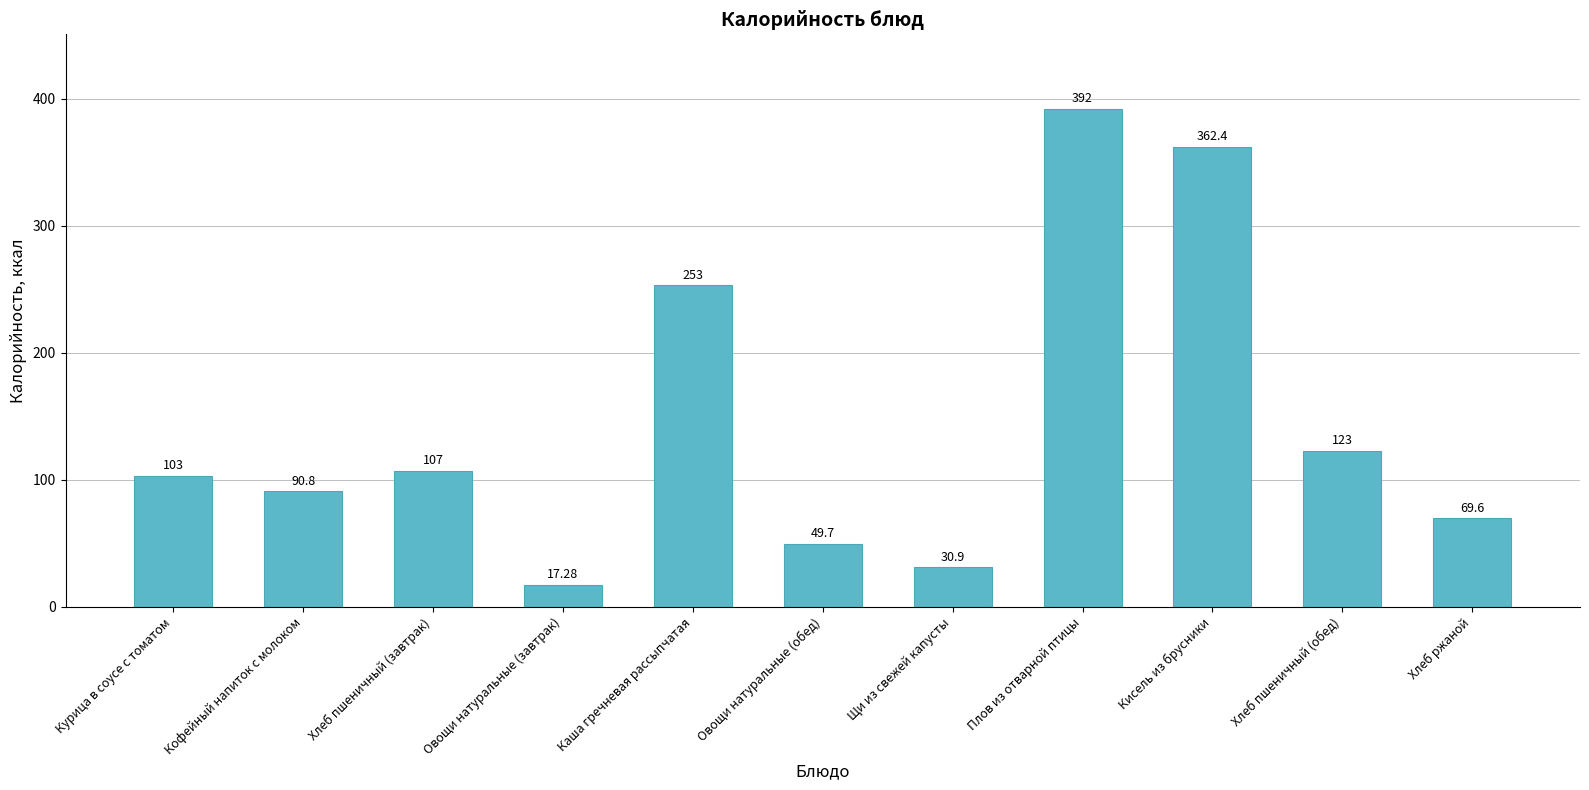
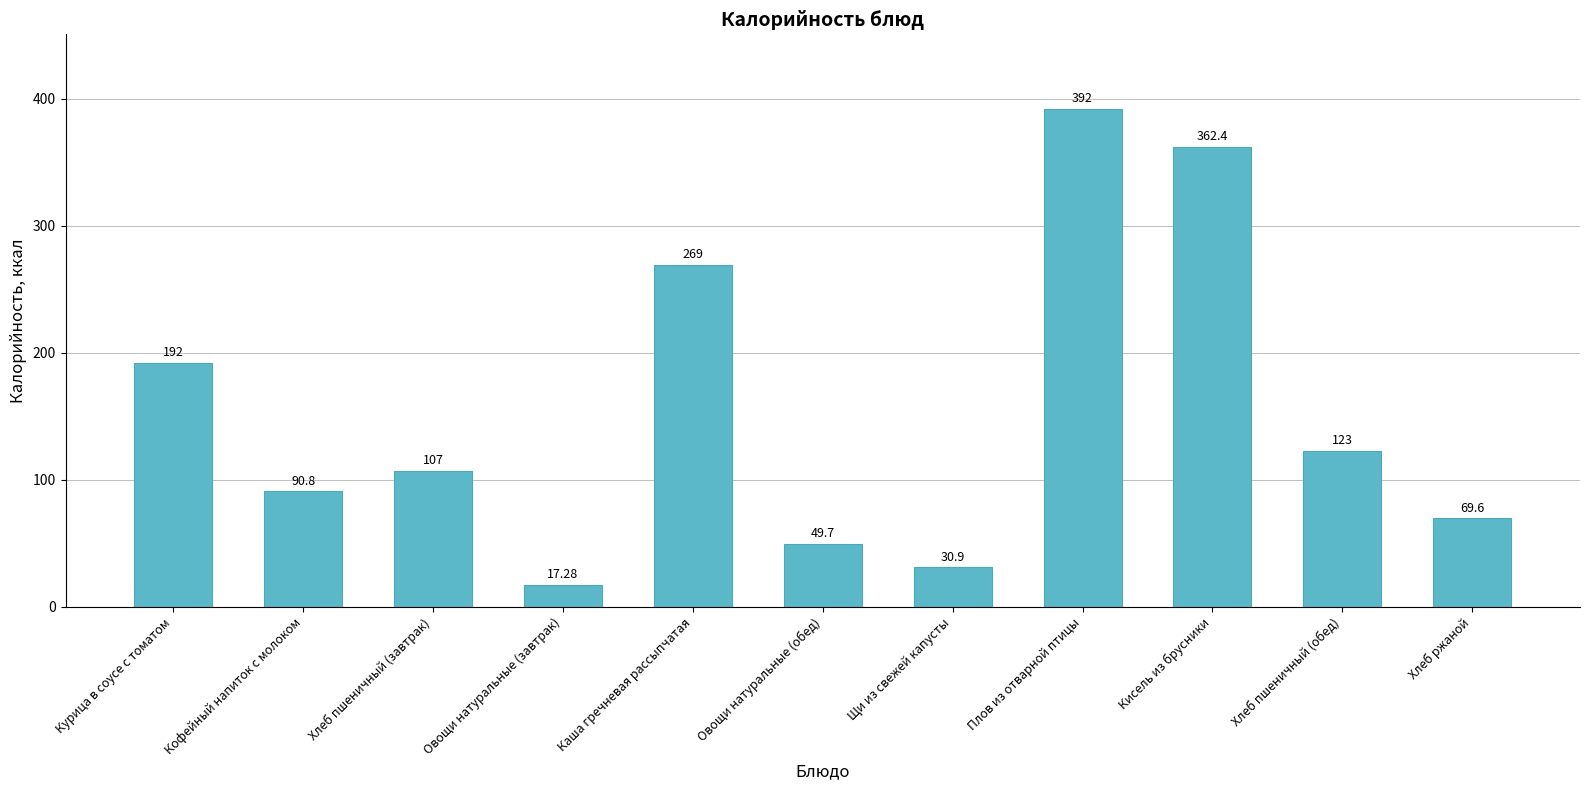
Курица в соусе с томатом: 103 -> 192
Каша гречневая рассыпчатая: 253 -> 269
